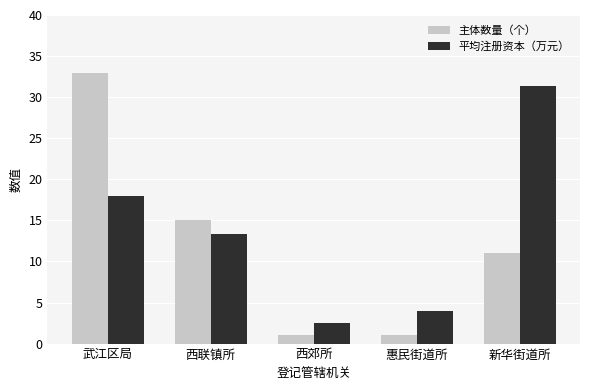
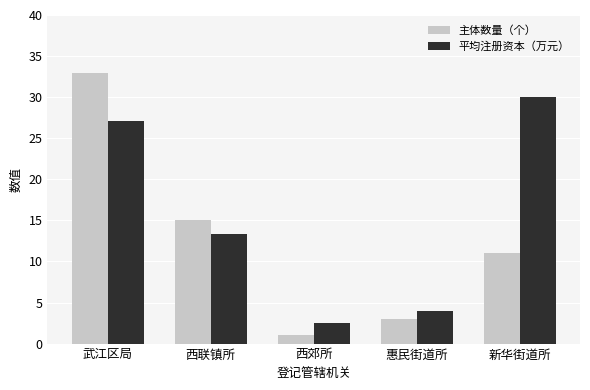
平均注册资本（万元）, 武江区局: 18 -> 27
主体数量（个）, 惠民街道所: 1 -> 3
平均注册资本（万元）, 新华街道所: 31 -> 30
